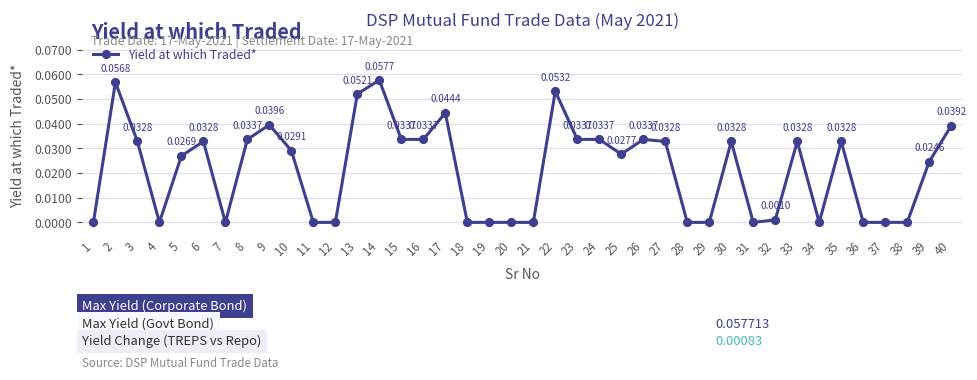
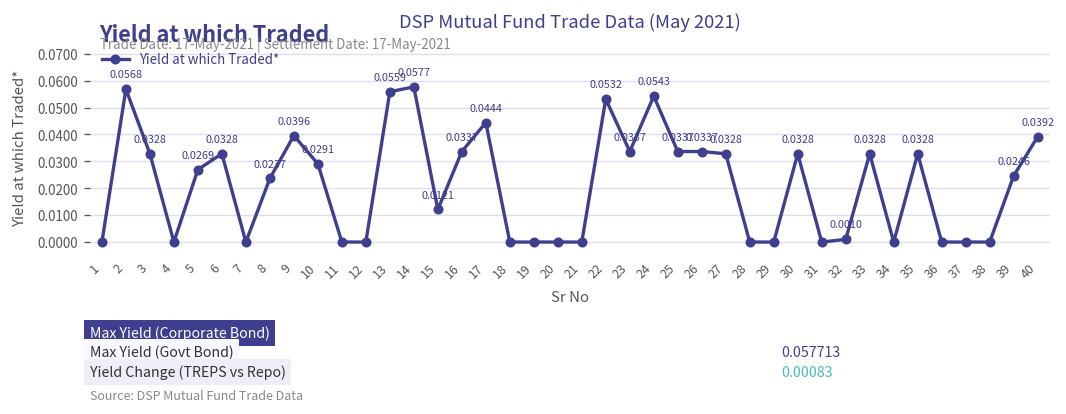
8: 0.0337 -> 0.0237
13: 0.0521 -> 0.0559
15: 0.0337 -> 0.0121
24: 0.0337 -> 0.0543
25: 0.0277 -> 0.0337
